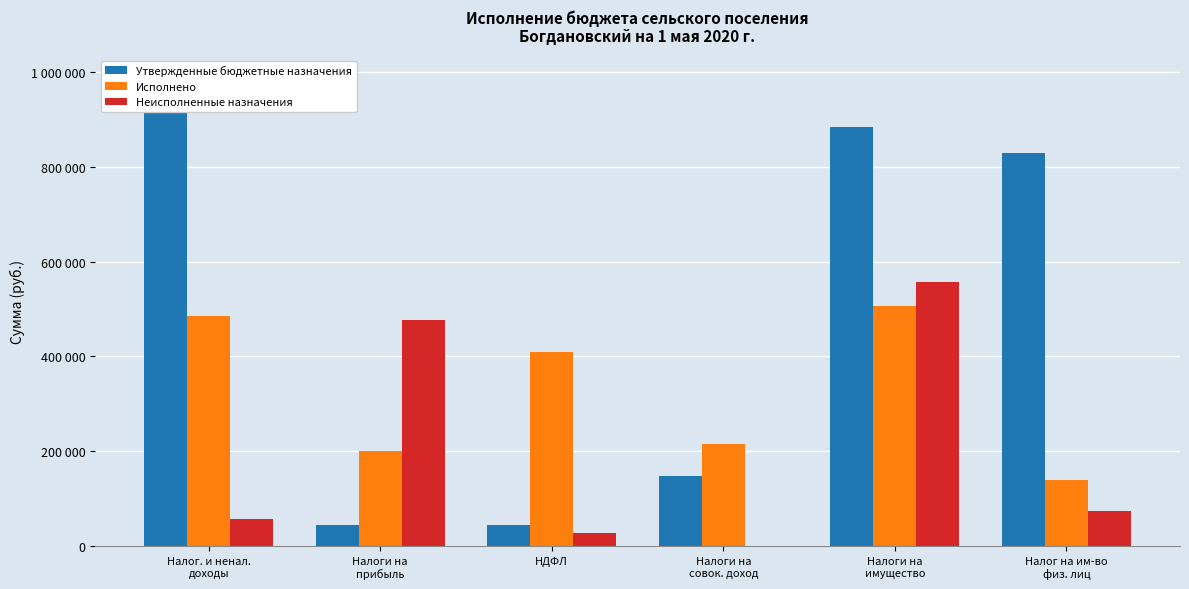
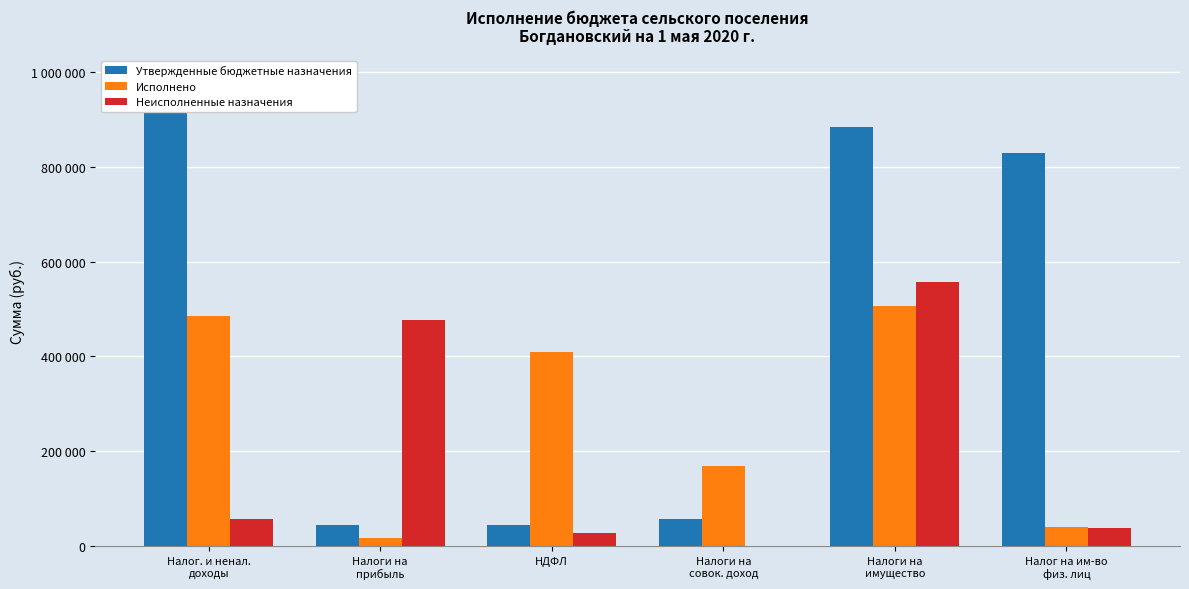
Исполнено, Налоги на прибыль: 200000 -> 20000
Утвержденные бюджетные назначения, Налоги на совок. доход: 150000 -> 60000
Исполнено, Налоги на совок. доход: 220000 -> 170000
Исполнено, Налог на им-во физ. лиц: 140000 -> 40000
Неисполненные назначения, Налог на им-во физ. лиц: 70000 -> 40000
